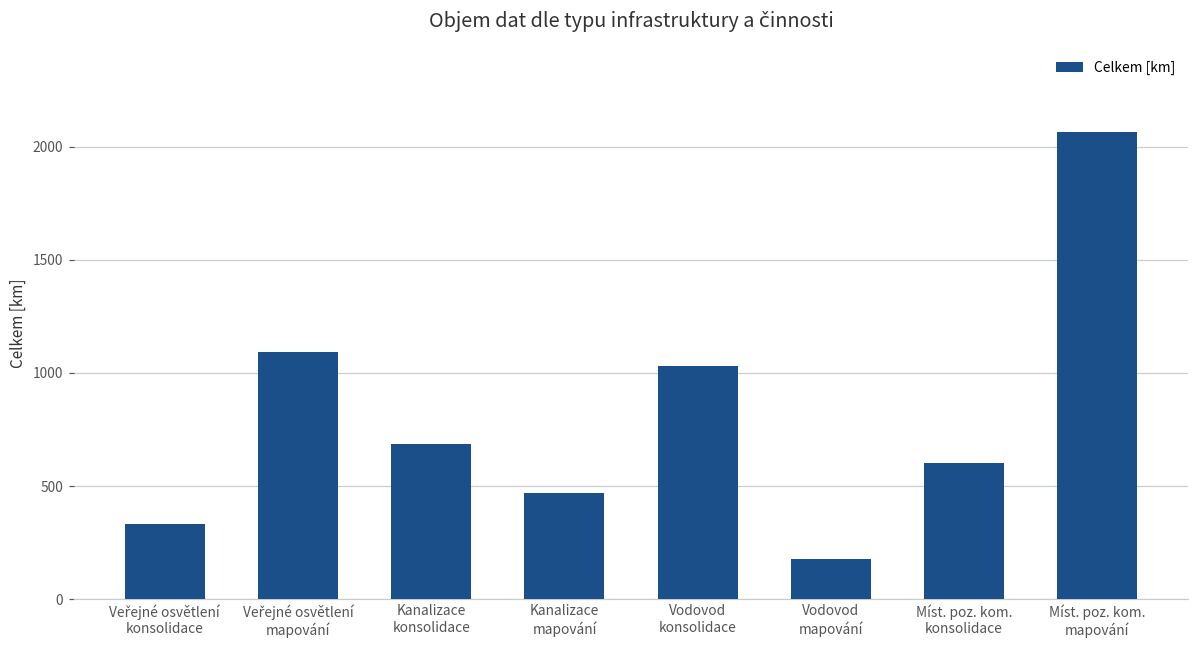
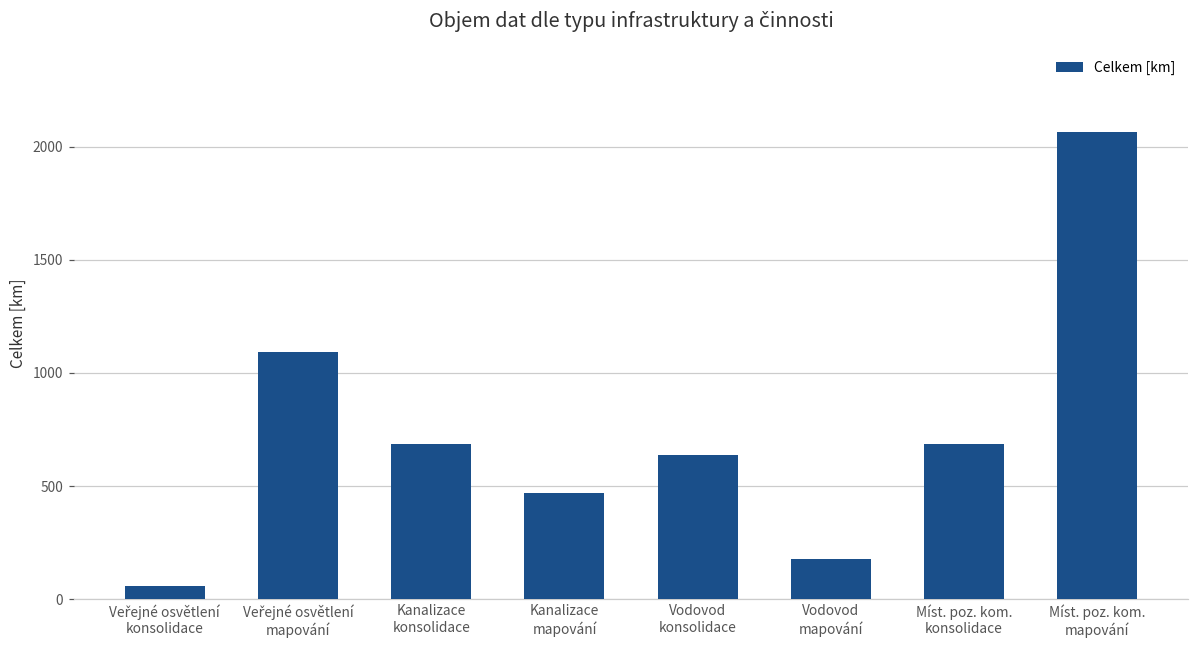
Veřejné osvětlení konsolidace: 330 -> 60
Vodovod konsolidace: 1030 -> 640
Míst. poz. kom. konsolidace: 600 -> 690
